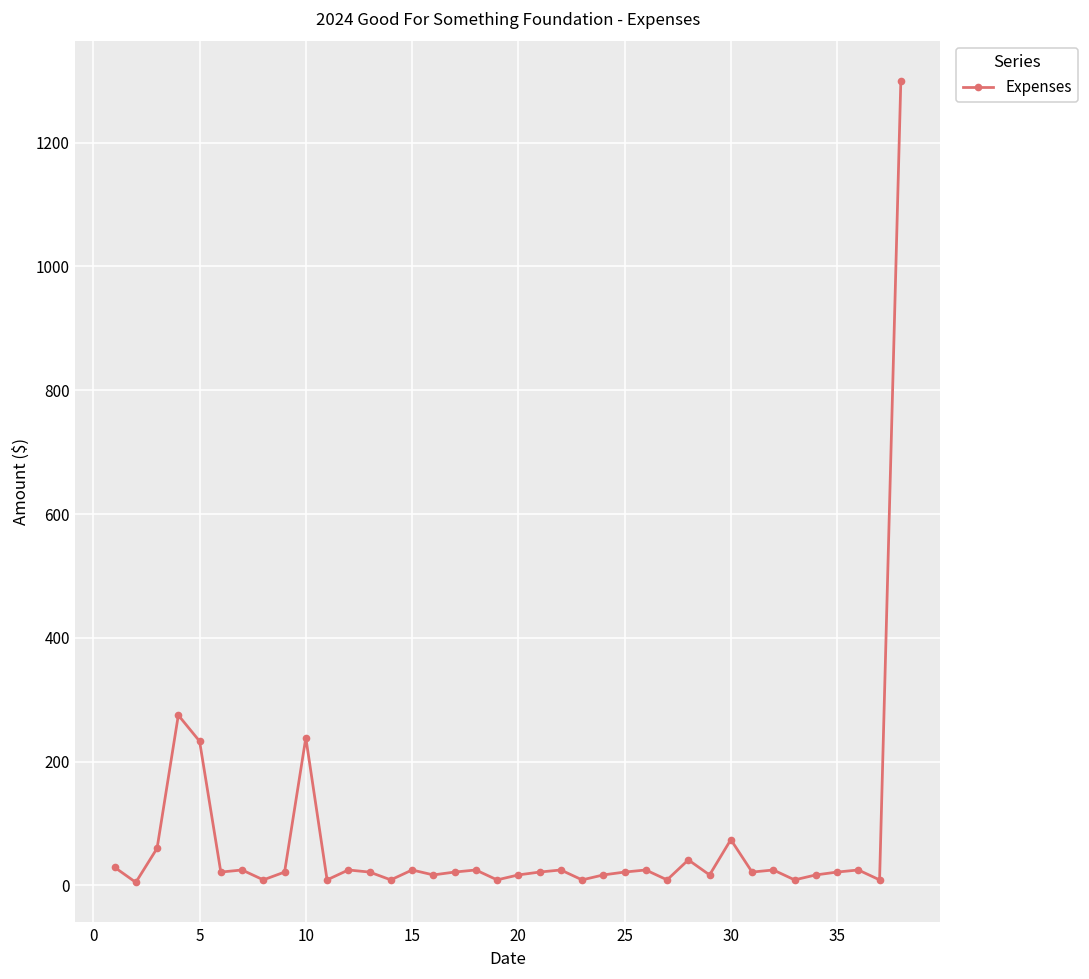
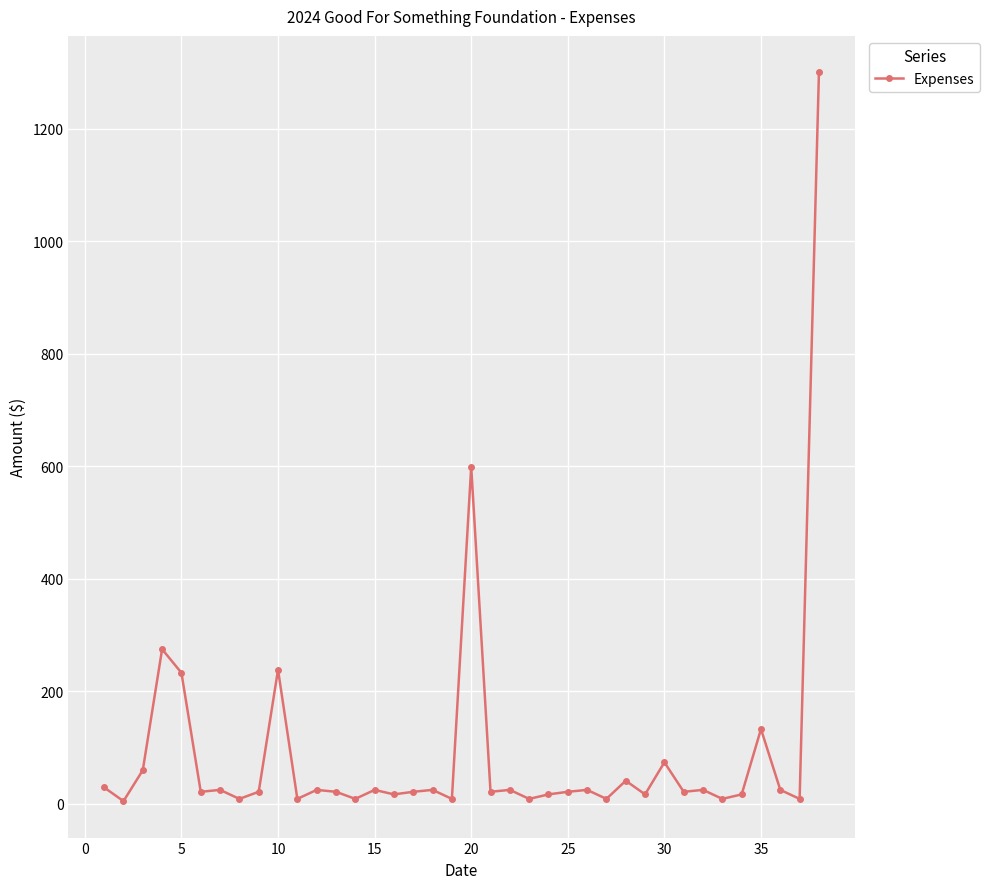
20: 20 -> 600
35: 20 -> 130
